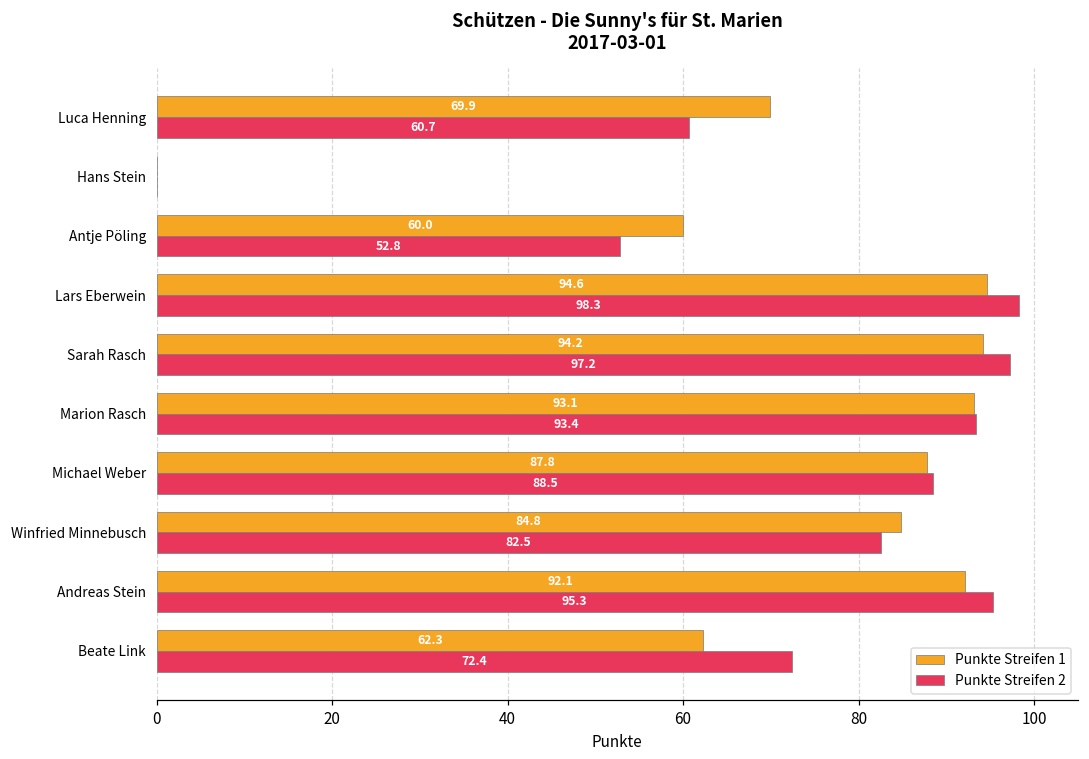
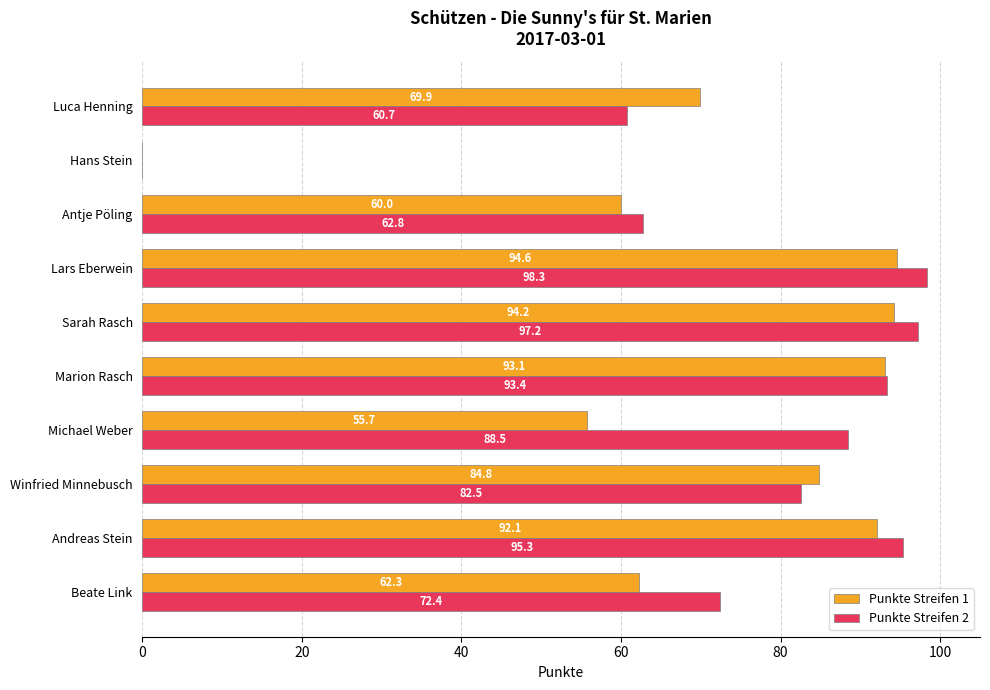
Punkte Streifen 2, Antje Pöling: 52.8 -> 62.8
Punkte Streifen 1, Michael Weber: 87.8 -> 55.7
